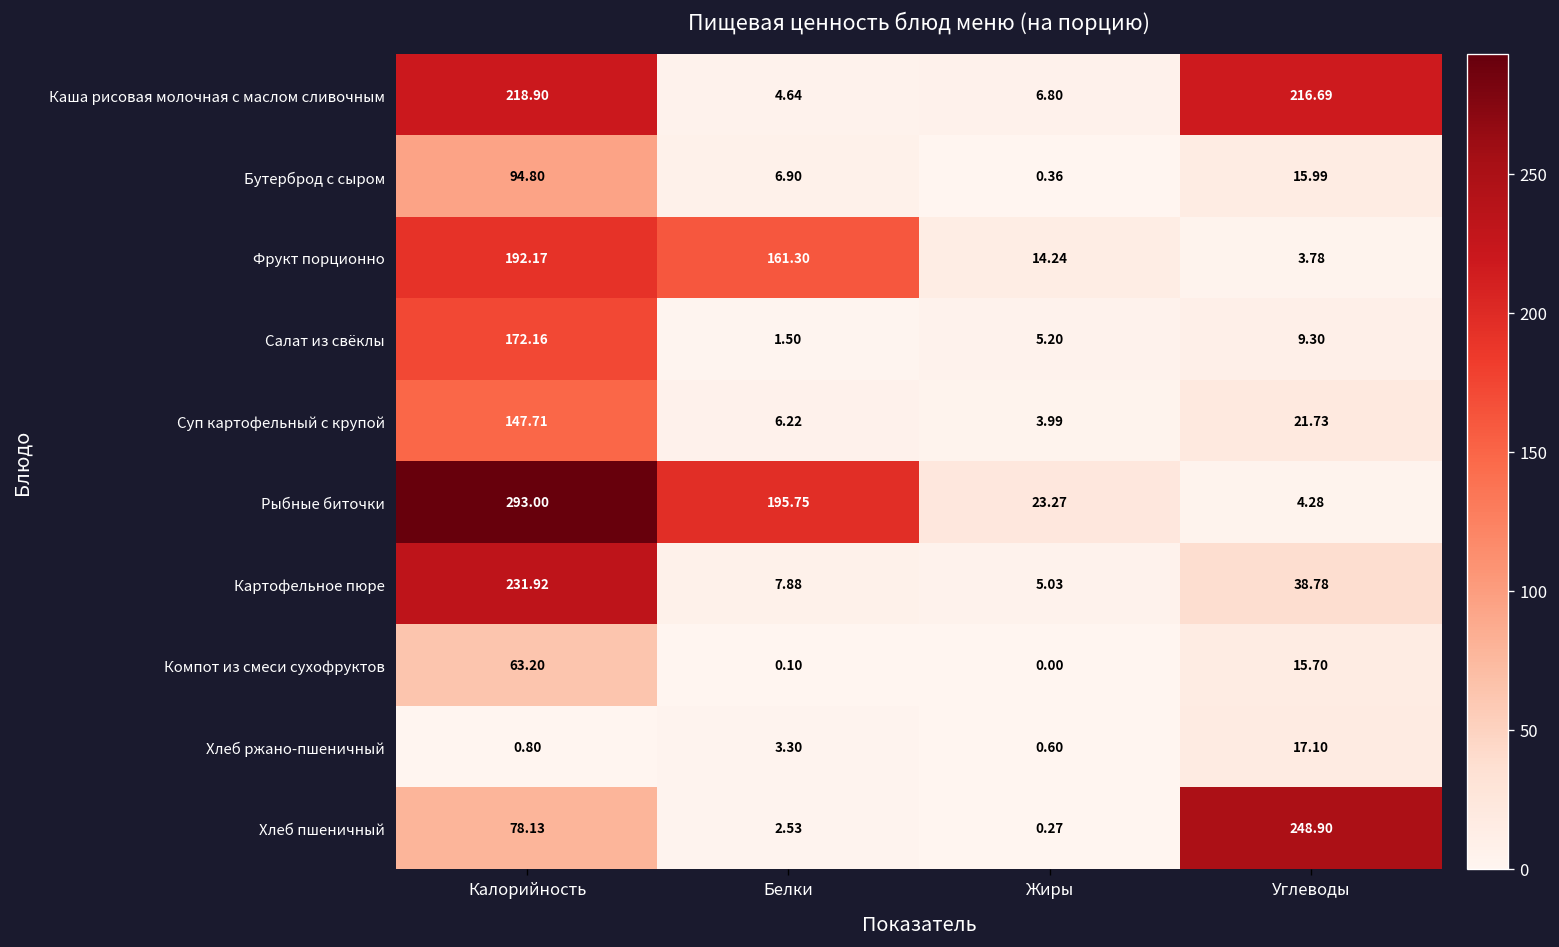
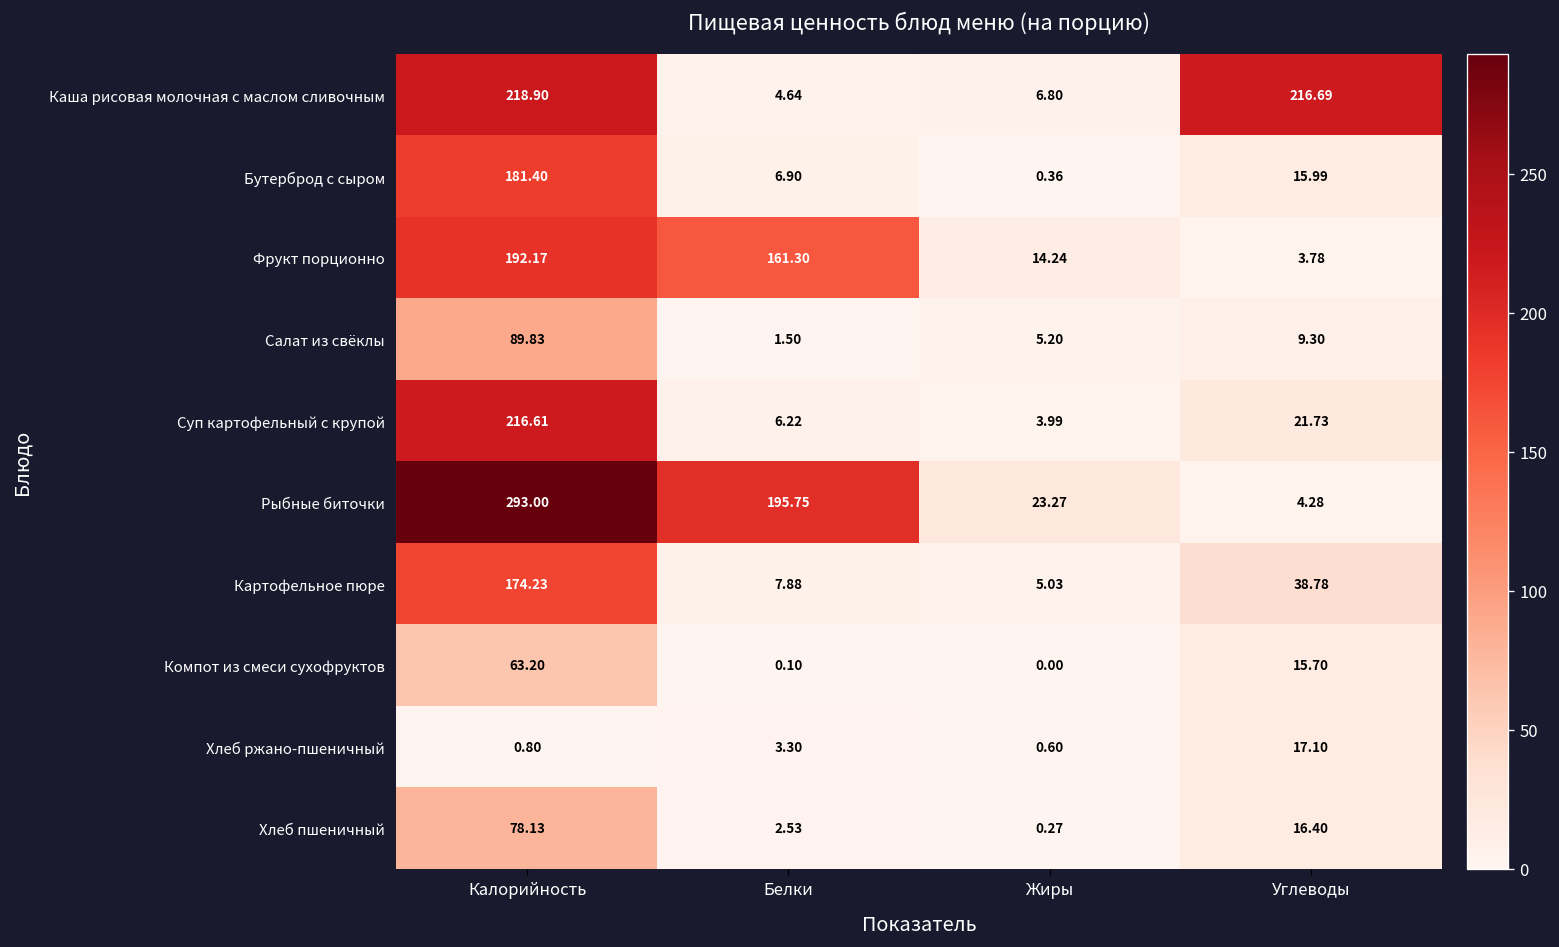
Бутерброд с сыром, Калорийность: 94.80 -> 181.40
Салат из свёклы, Калорийность: 172.16 -> 89.83
Суп картофельный с крупой, Калорийность: 147.71 -> 216.61
Картофельное пюре, Калорийность: 231.92 -> 174.23
Хлеб пшеничный, Углеводы: 248.90 -> 16.40
